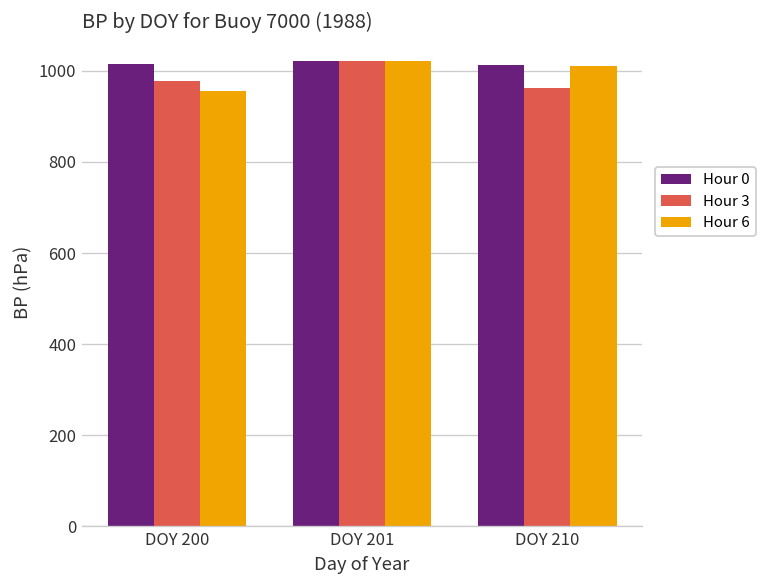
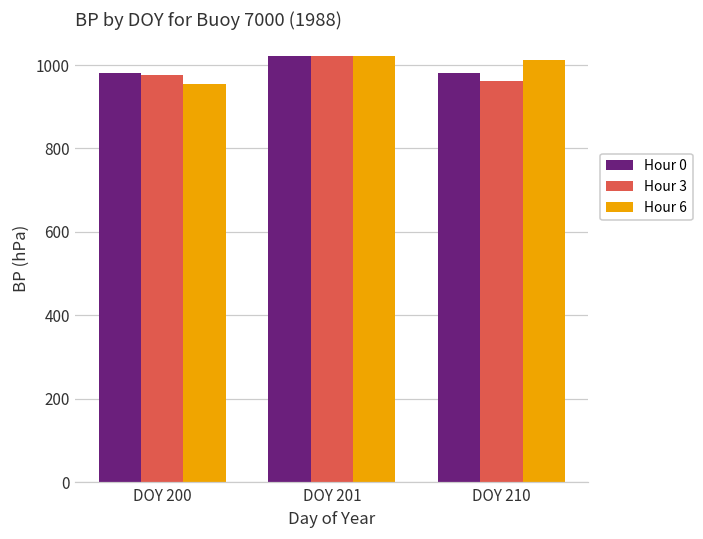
Hour 0, DOY 200: 1020 -> 980
Hour 0, DOY 210: 1010 -> 980
